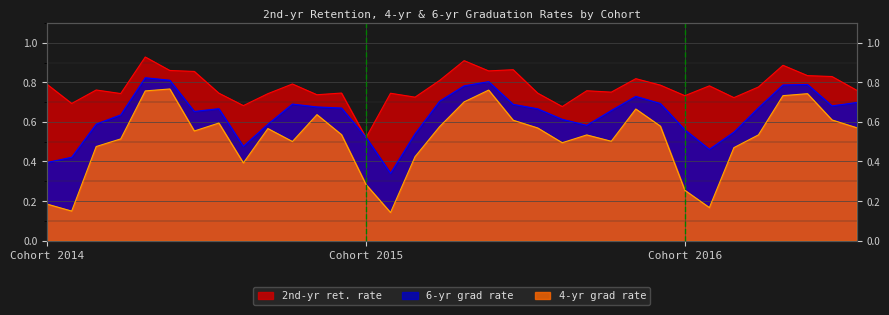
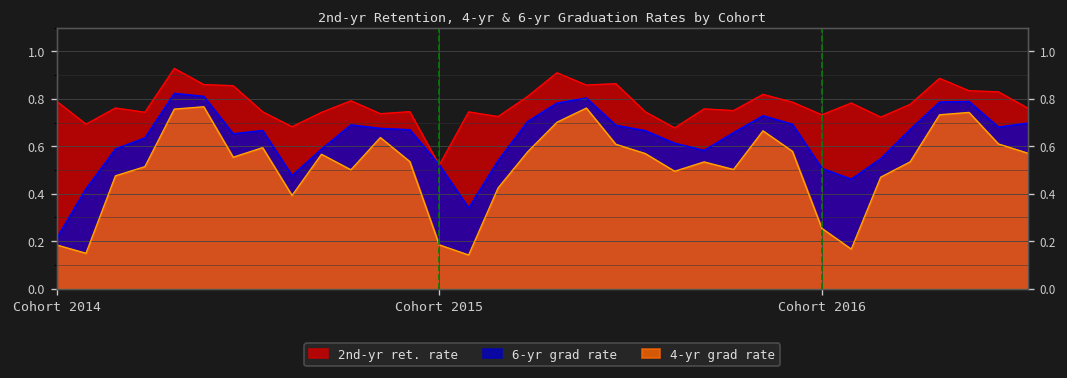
6-yr grad rate, Cohort 2014: 0.39 -> 0.21
4-yr grad rate, Cohort 2015: 0.28 -> 0.18
6-yr grad rate, Cohort 2016: 0.56 -> 0.51
